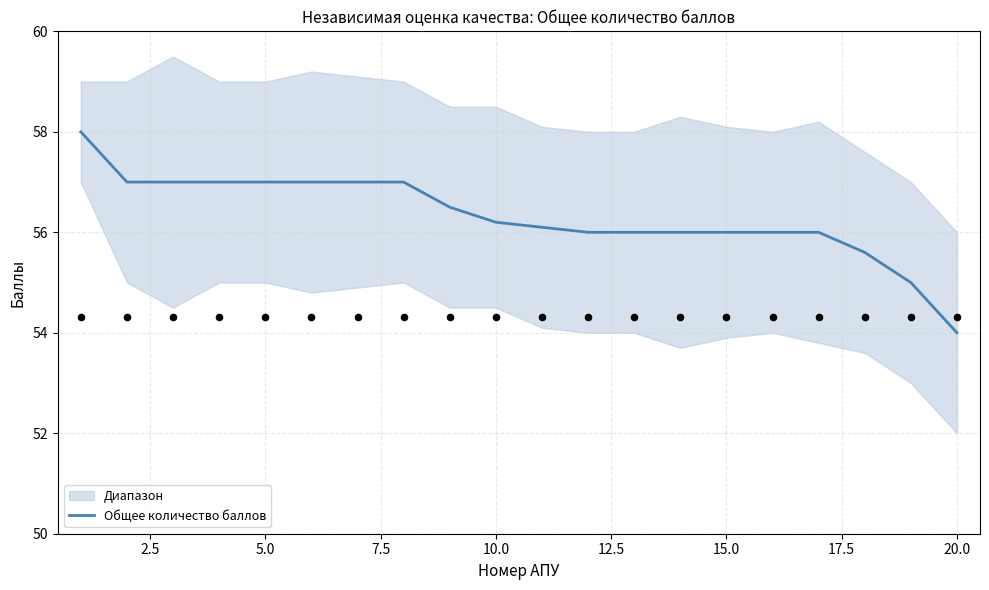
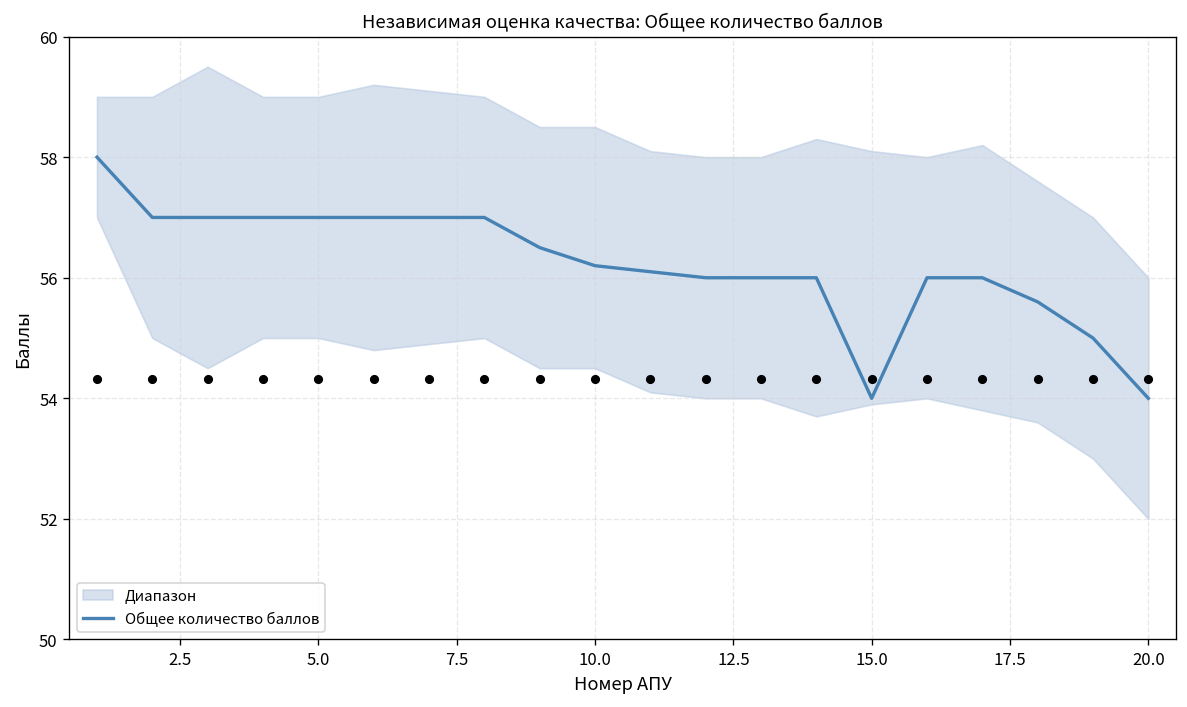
Общее количество баллов, 15.0: 56 -> 54
